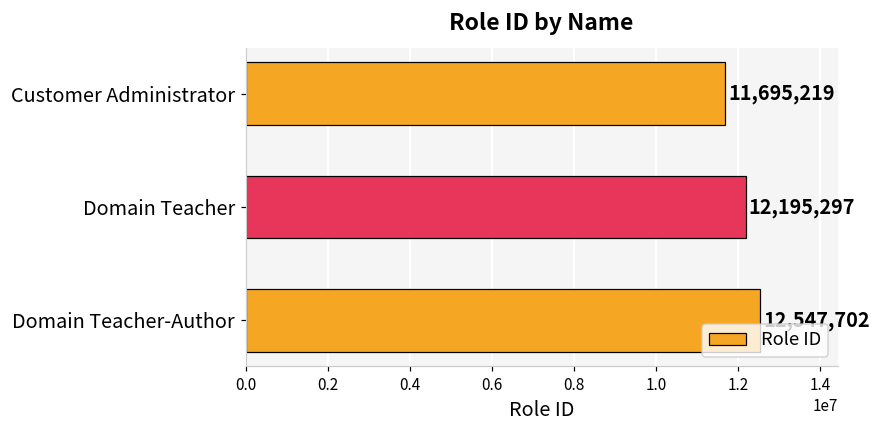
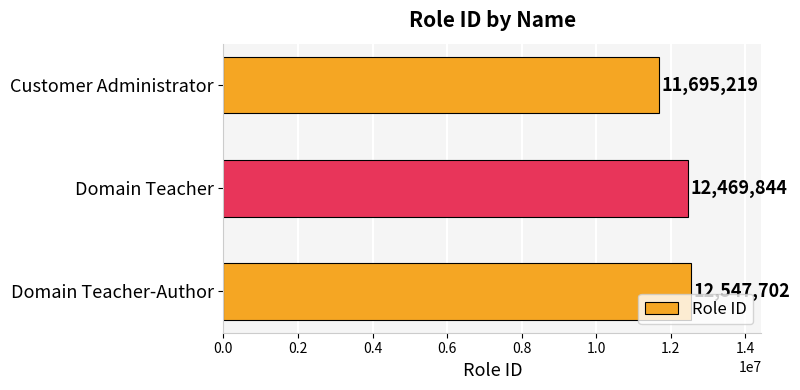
Domain Teacher: 12,195,297 -> 12,469,844
